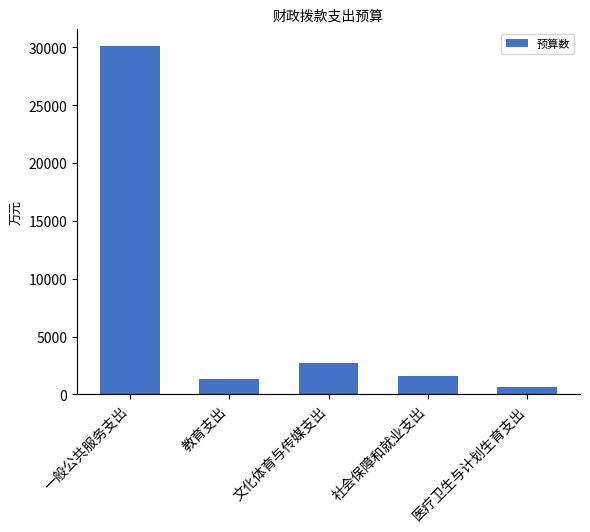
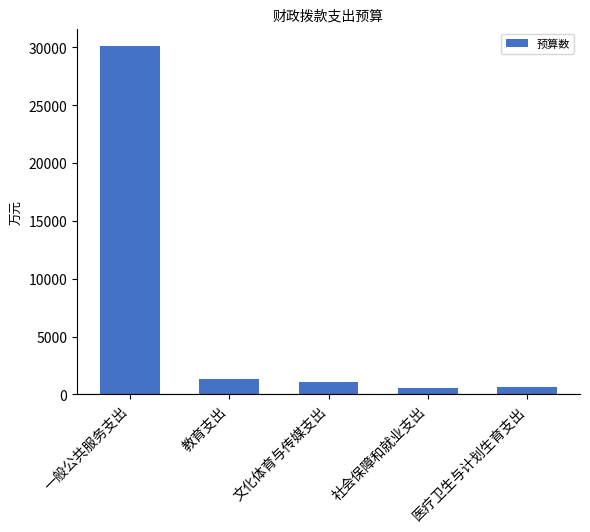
文化体育与传媒支出: 2700 -> 1000
社会保障和就业支出: 1600 -> 600
